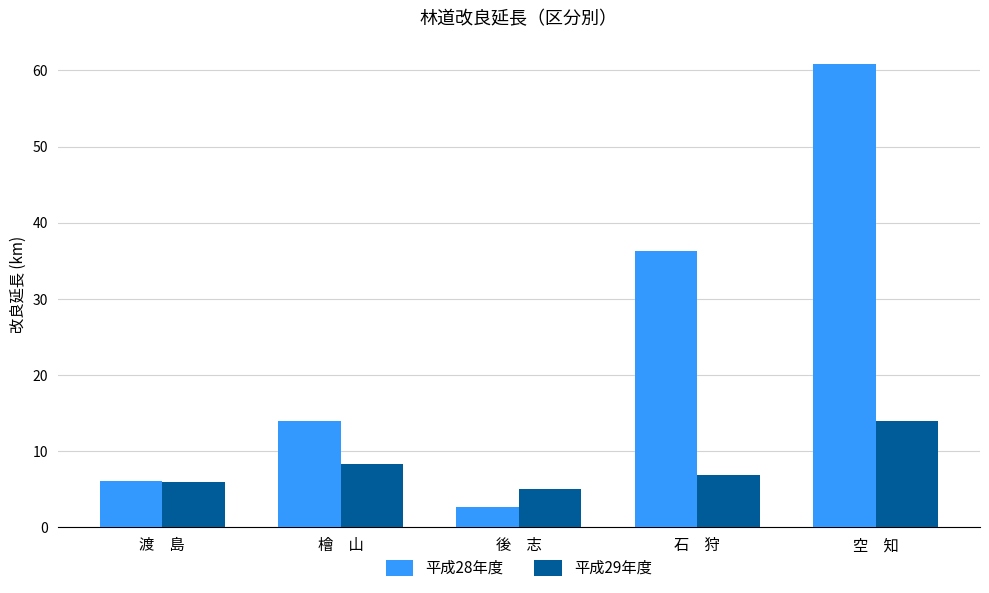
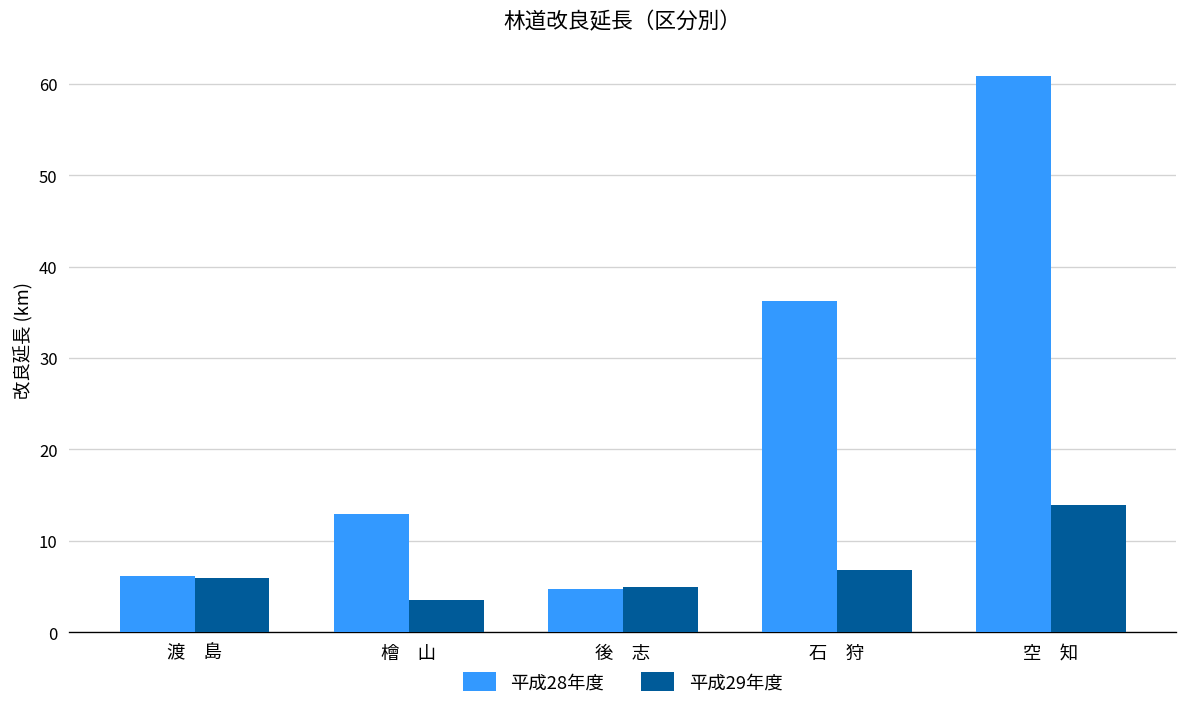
平成28年度, 檜 山: 14 -> 13
平成29年度, 檜 山: 8 -> 4
平成28年度, 後 志: 3 -> 5
